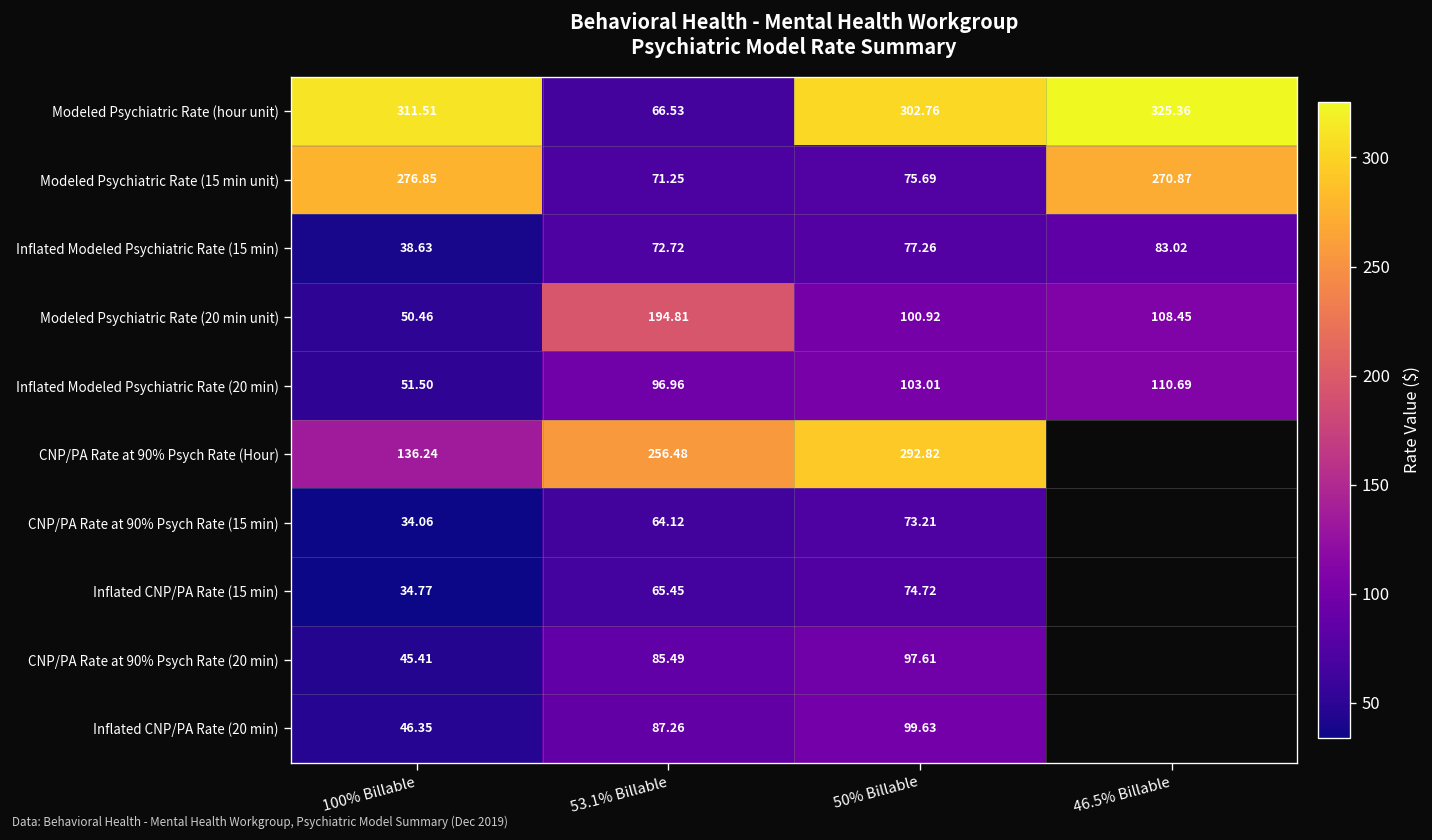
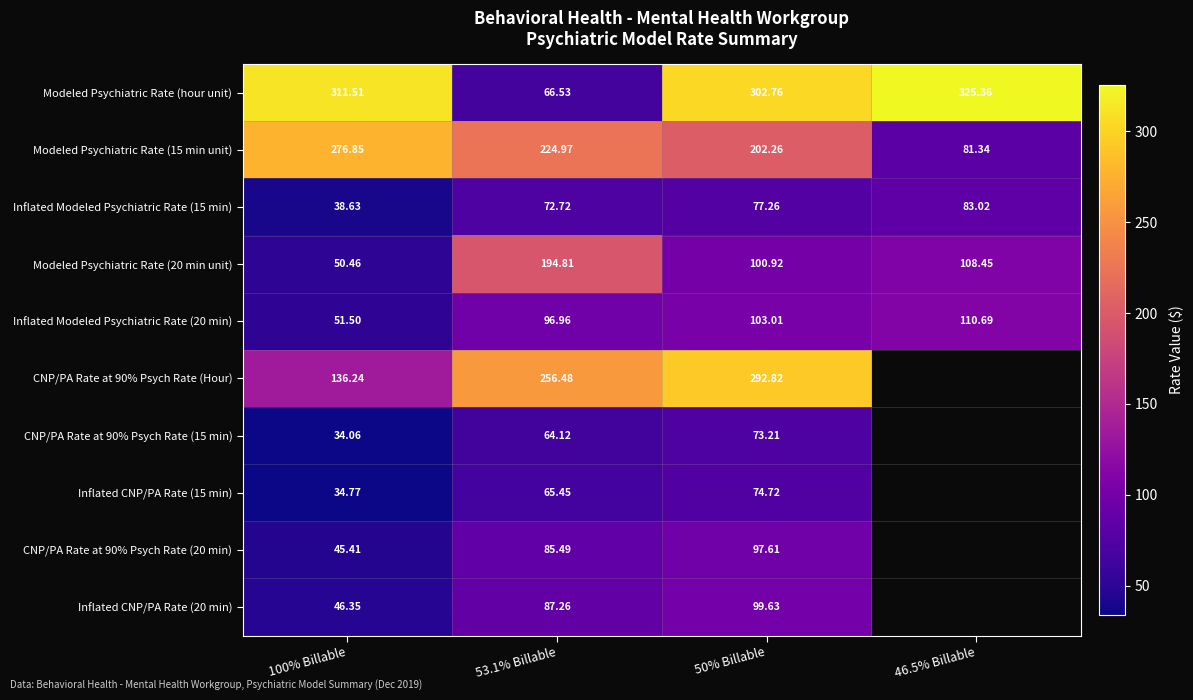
Modeled Psychiatric Rate (15 min unit), 53.1% Billable: 71.25 -> 224.97
Modeled Psychiatric Rate (15 min unit), 50% Billable: 75.69 -> 202.26
Modeled Psychiatric Rate (15 min unit), 46.5% Billable: 270.87 -> 81.34
